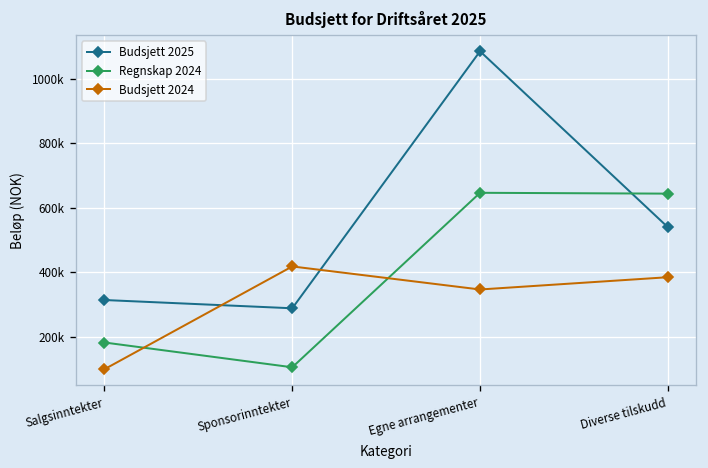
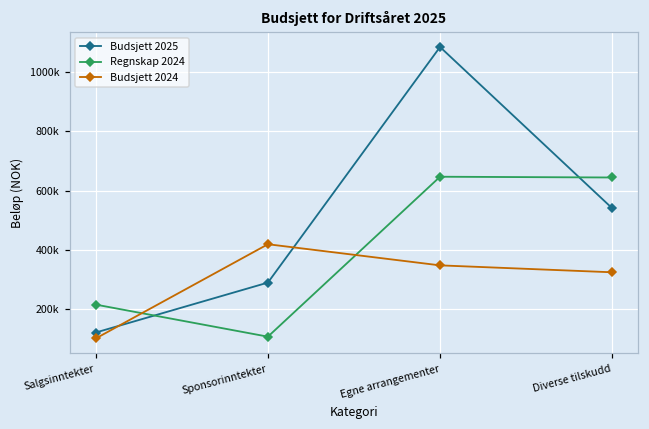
Budsjett 2025, Salgsinntekter: 310000 -> 120000
Regnskap 2024, Salgsinntekter: 180000 -> 210000
Budsjett 2024, Diverse tilskudd: 390000 -> 320000
